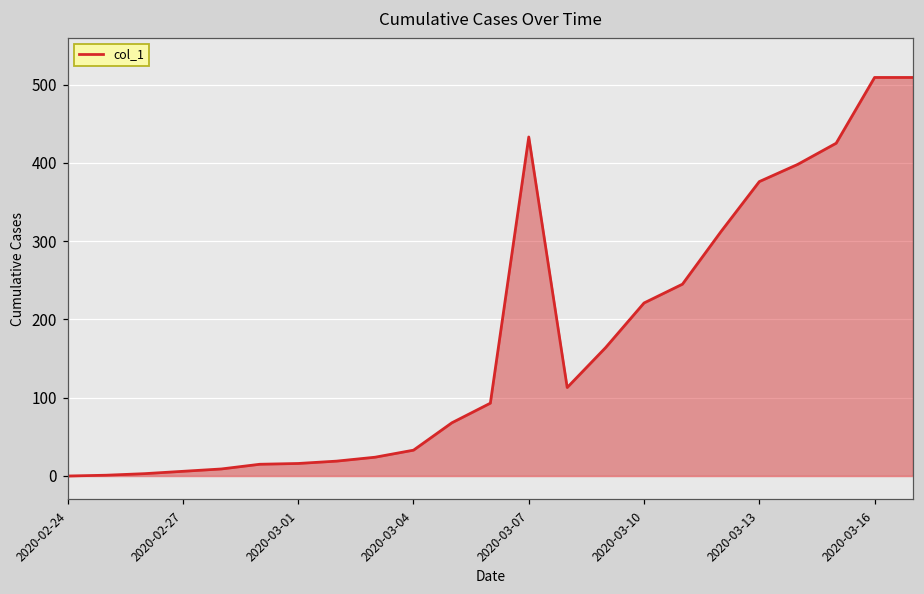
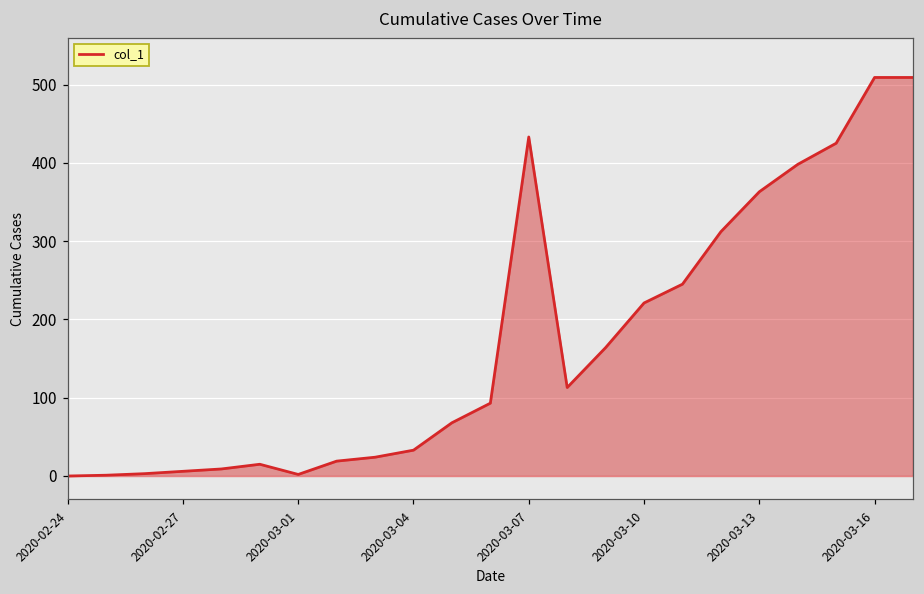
2020-03-01: 20 -> 0
2020-03-13: 380 -> 360
